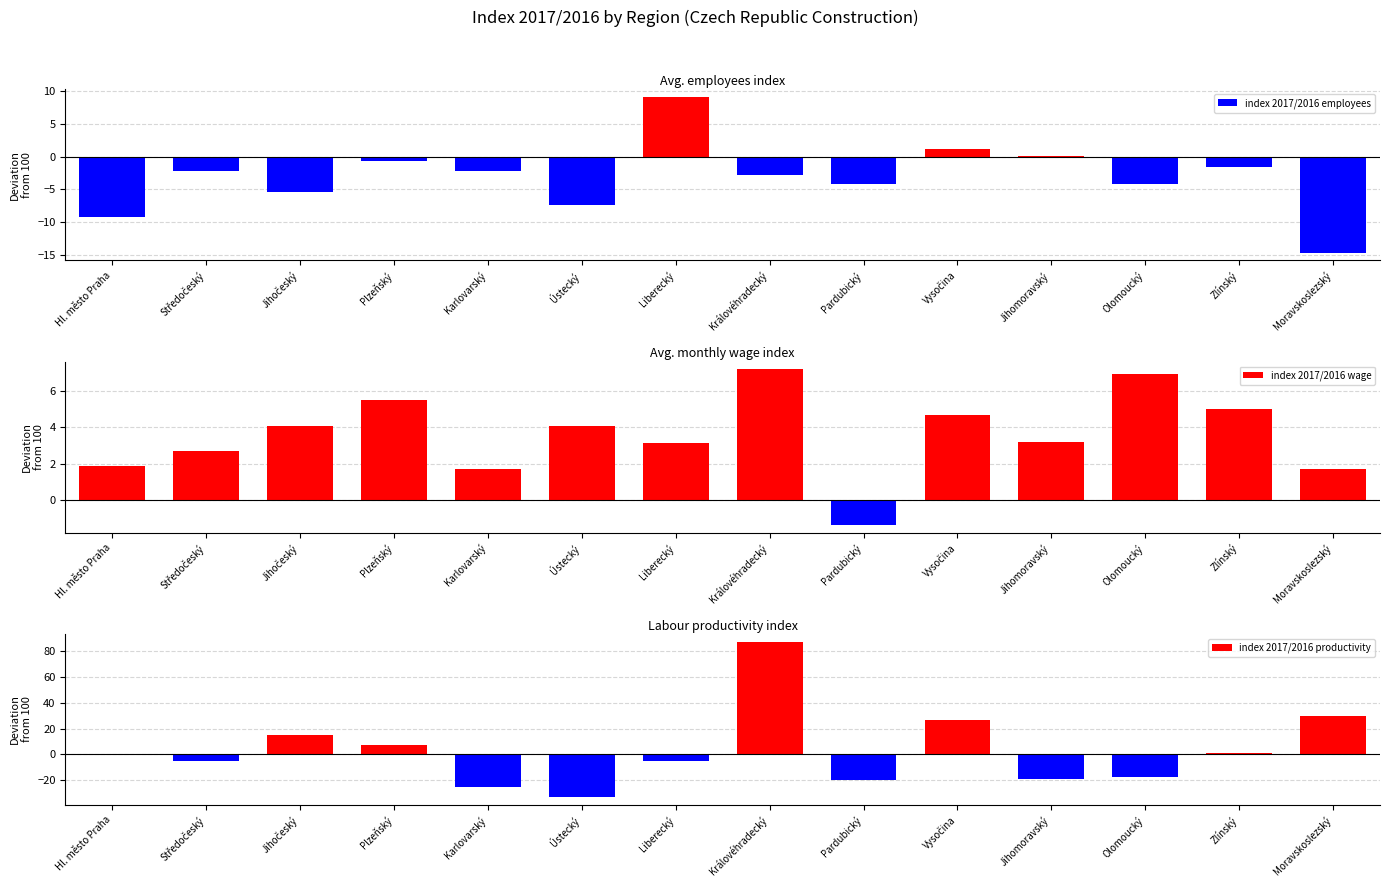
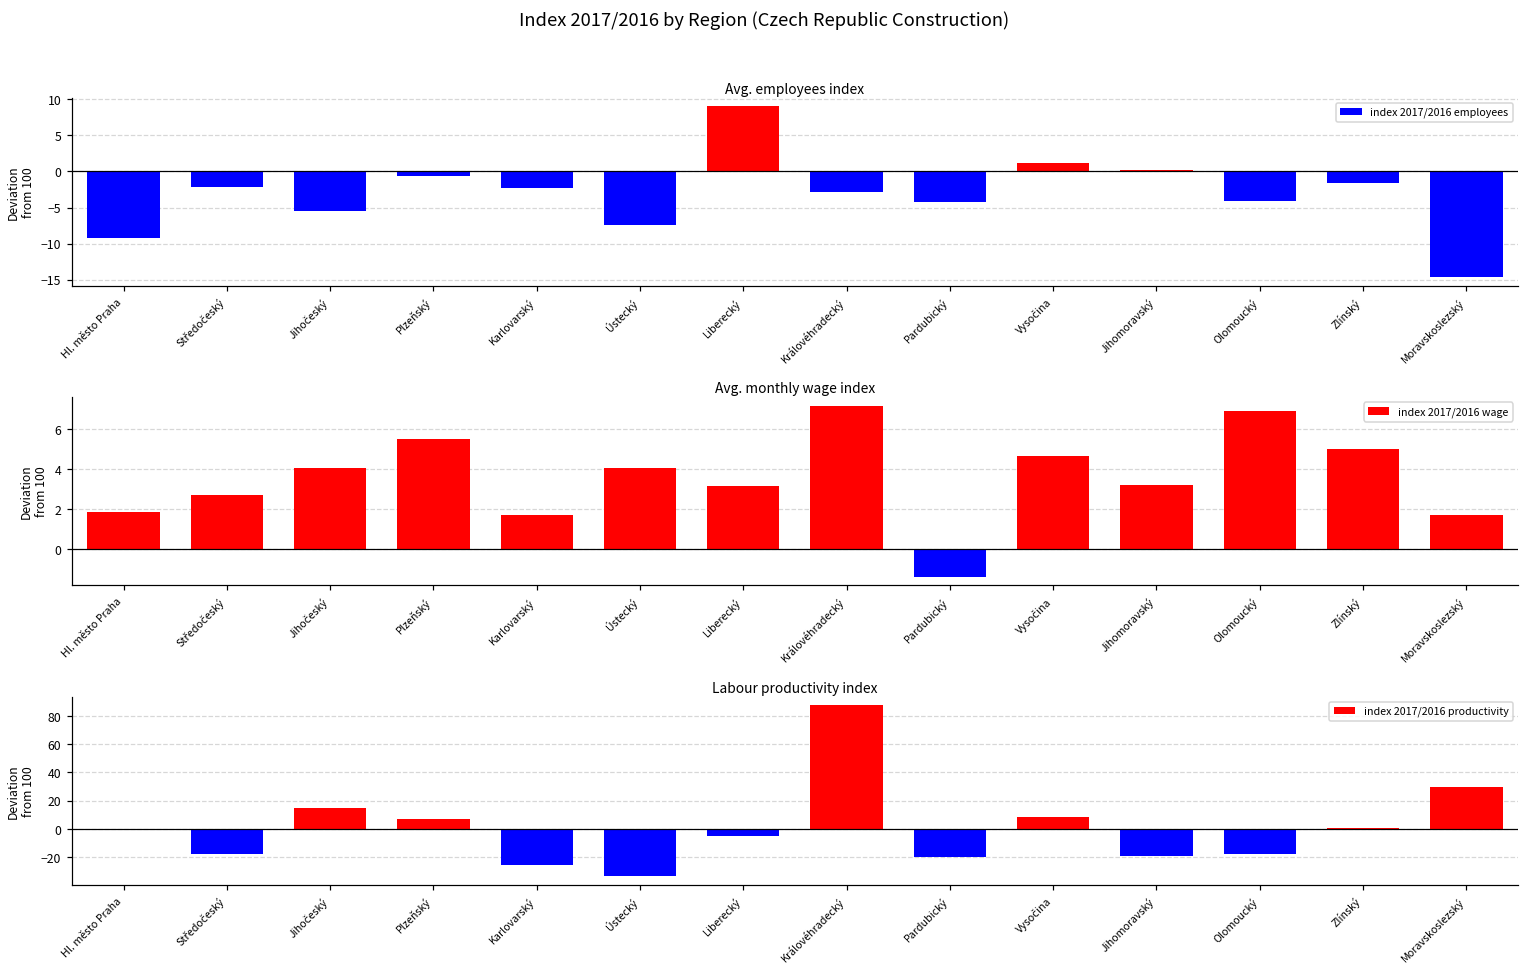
Labour productivity index, Středočeský: -5 -> -17
Labour productivity index, Vysočina: 27 -> 9
